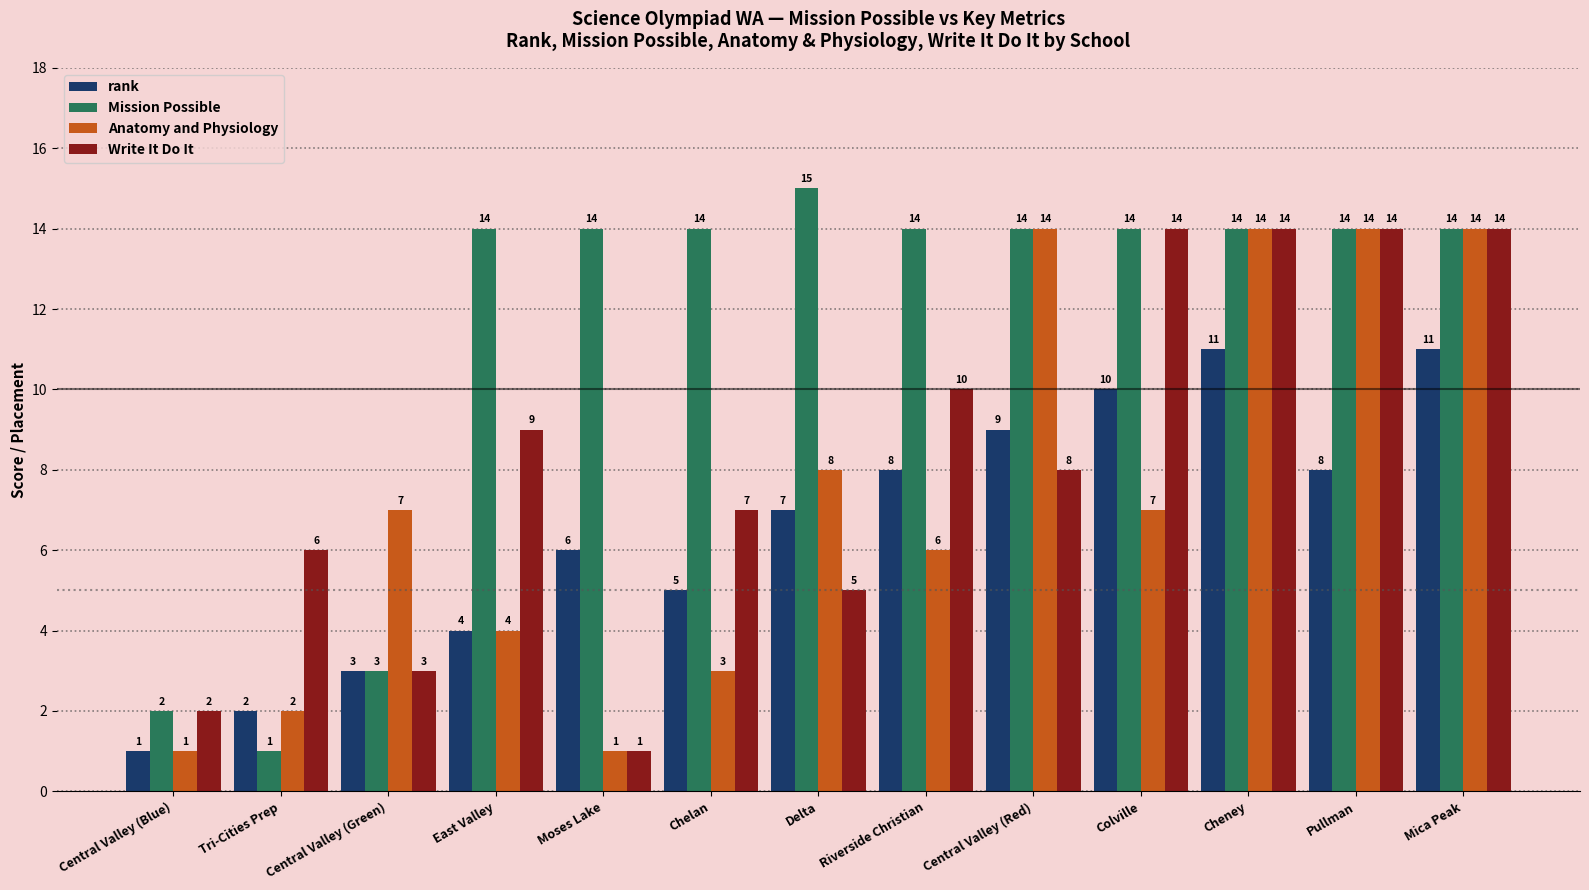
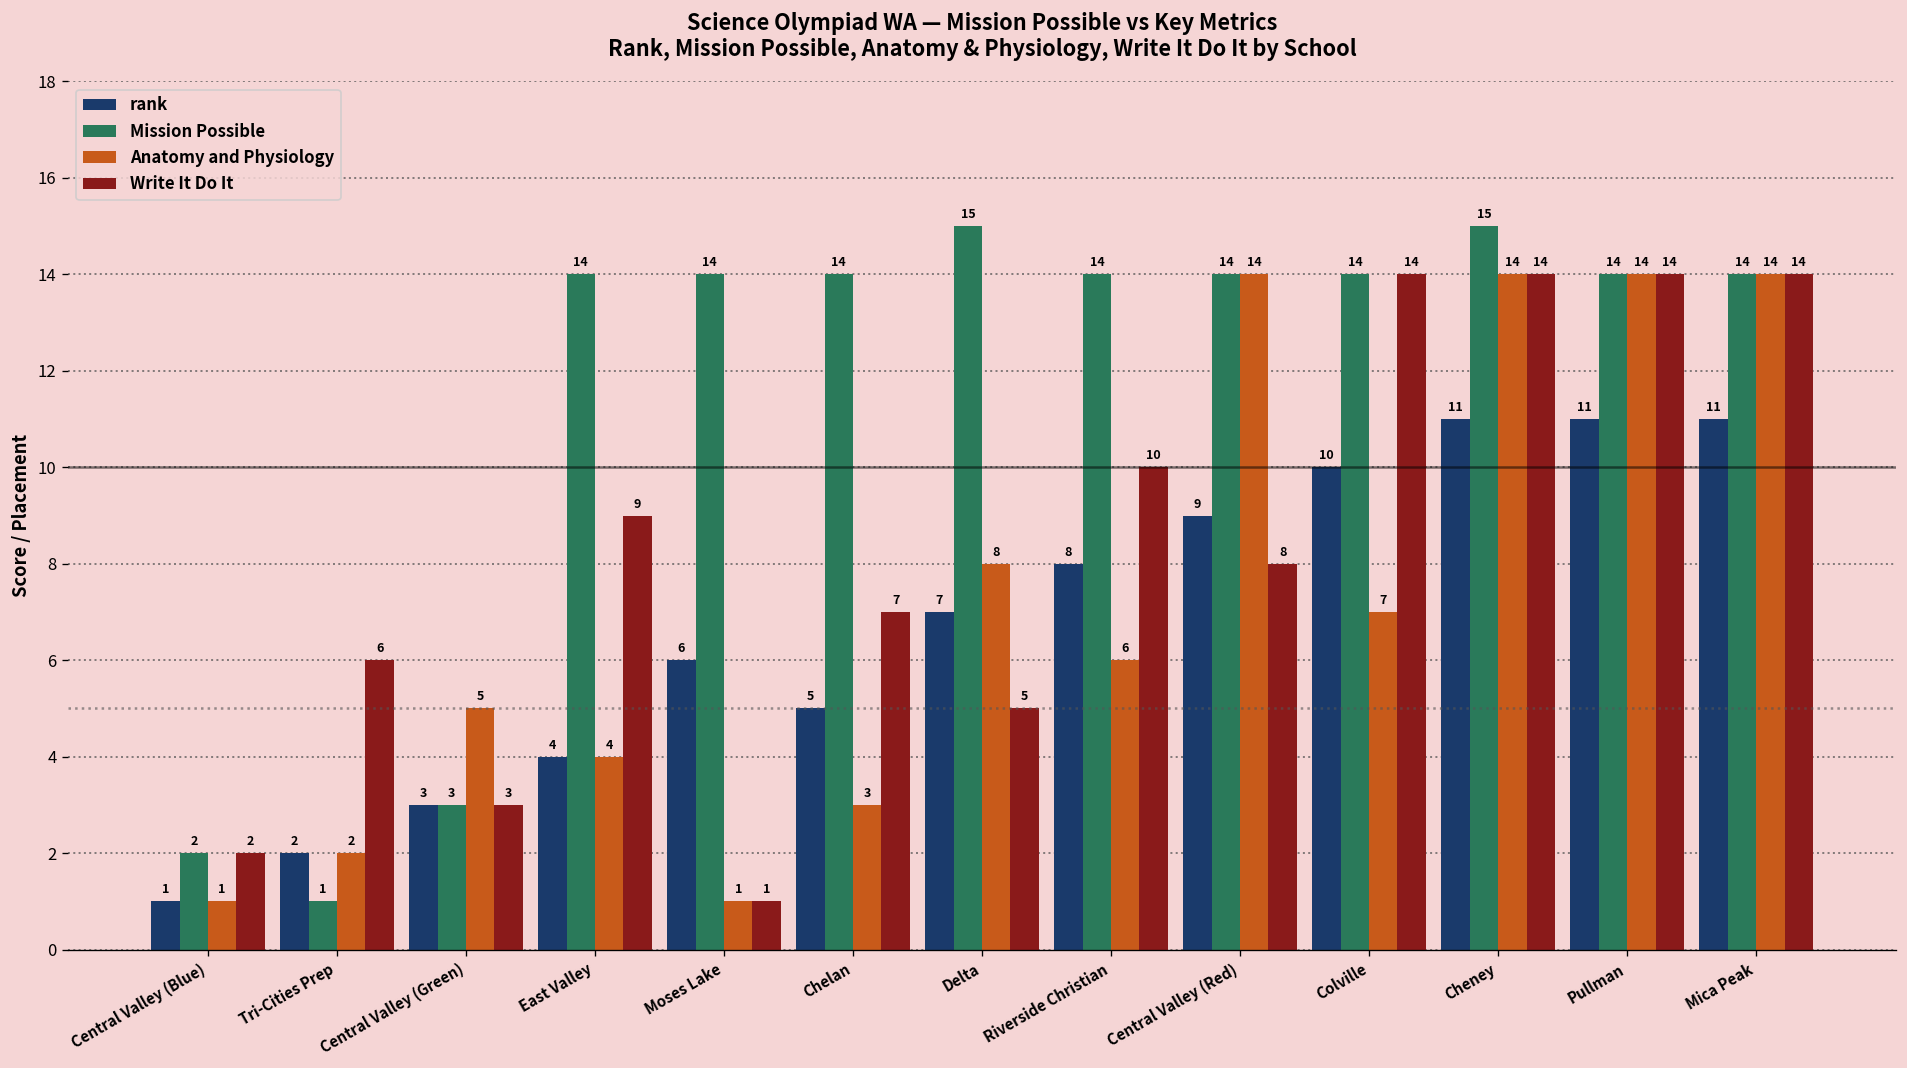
Anatomy and Physiology, Central Valley (Green): 7 -> 5
Mission Possible, Cheney: 14 -> 15
rank, Pullman: 8 -> 11
